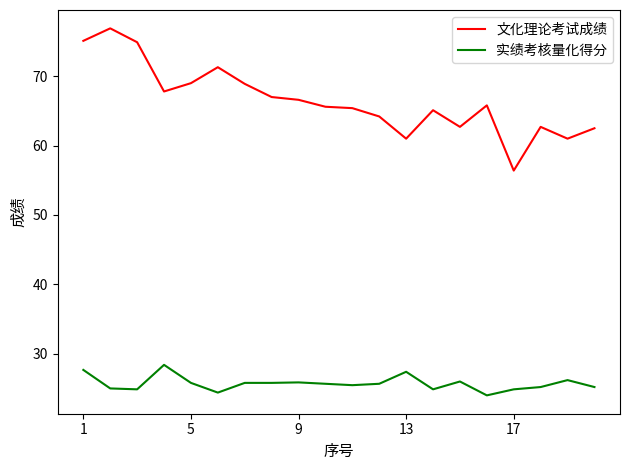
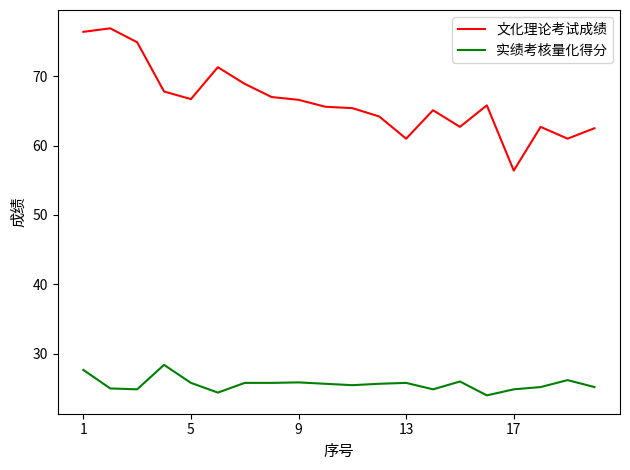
文化理论考试成绩, 1: 75 -> 76
文化理论考试成绩, 5: 69 -> 67
实绩考核量化得分, 13: 27 -> 26
